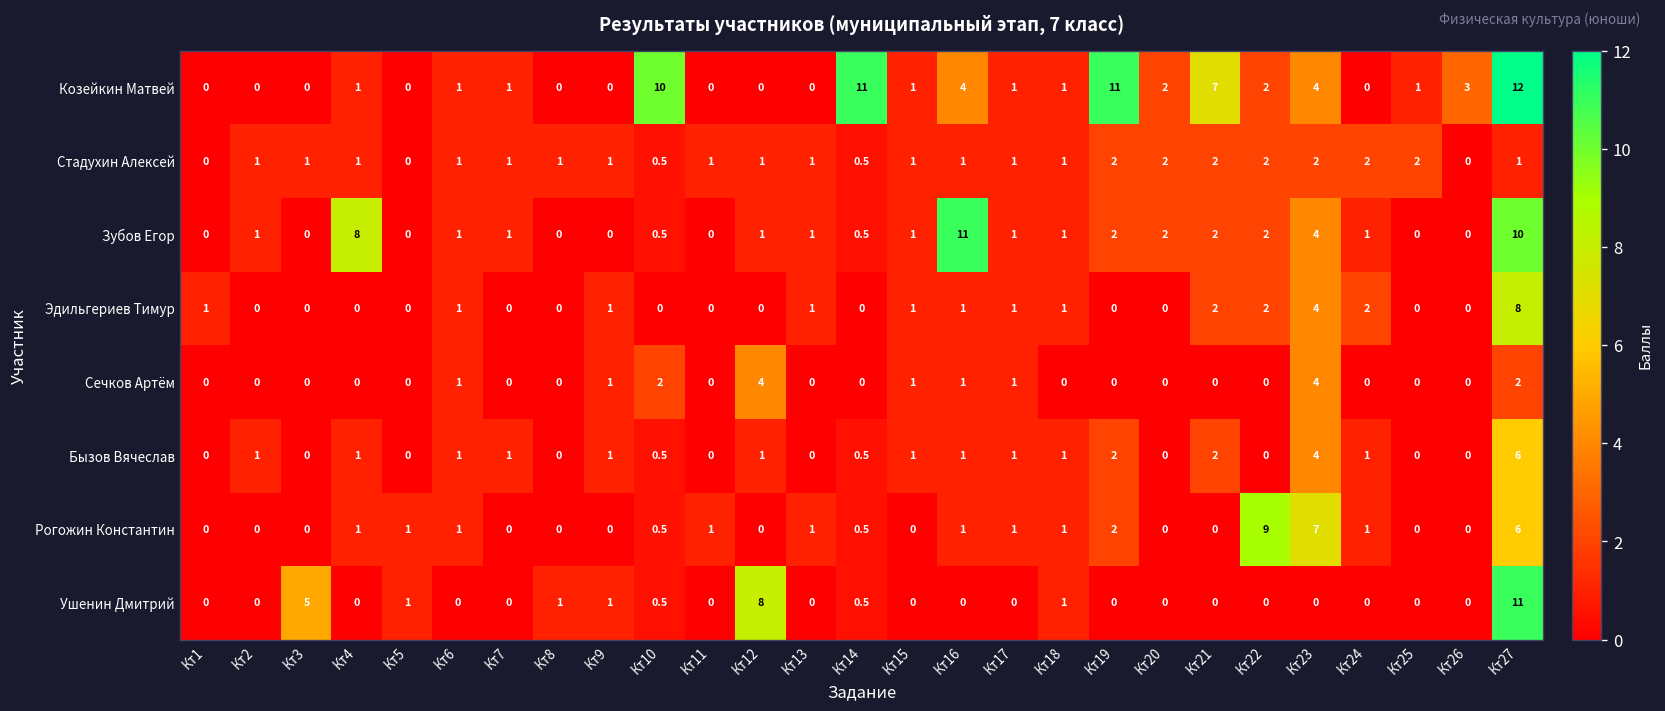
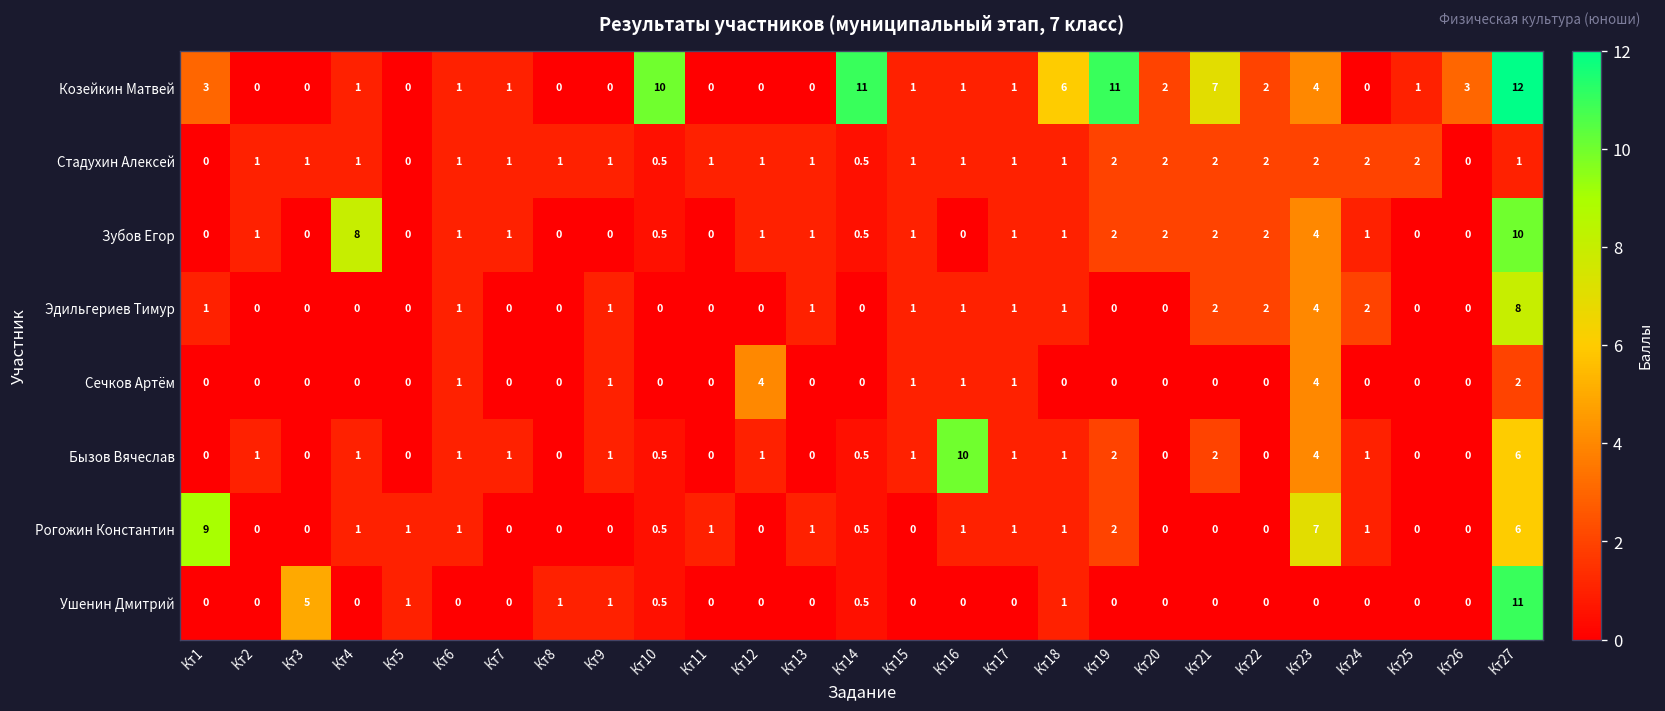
Козейкин Матвей, Кт1: 0 -> 3
Козейкин Матвей, Кт16: 4 -> 1
Козейкин Матвей, Кт18: 1 -> 6
Зубов Егор, Кт16: 11 -> 0
Сечков Артём, Кт10: 2 -> 0
Бызов Вячеслав, Кт16: 1 -> 10
Рогожин Константин, Кт1: 0 -> 9
Рогожин Константин, Кт22: 9 -> 0
Ушенин Дмитрий, Кт12: 8 -> 0
